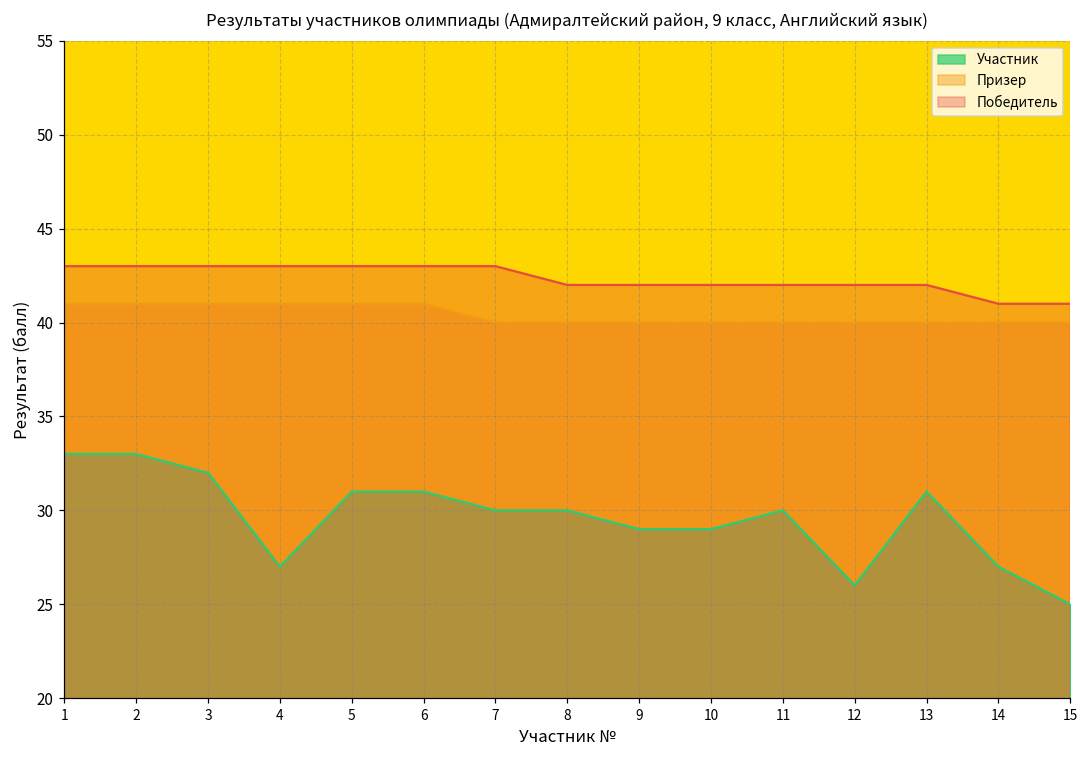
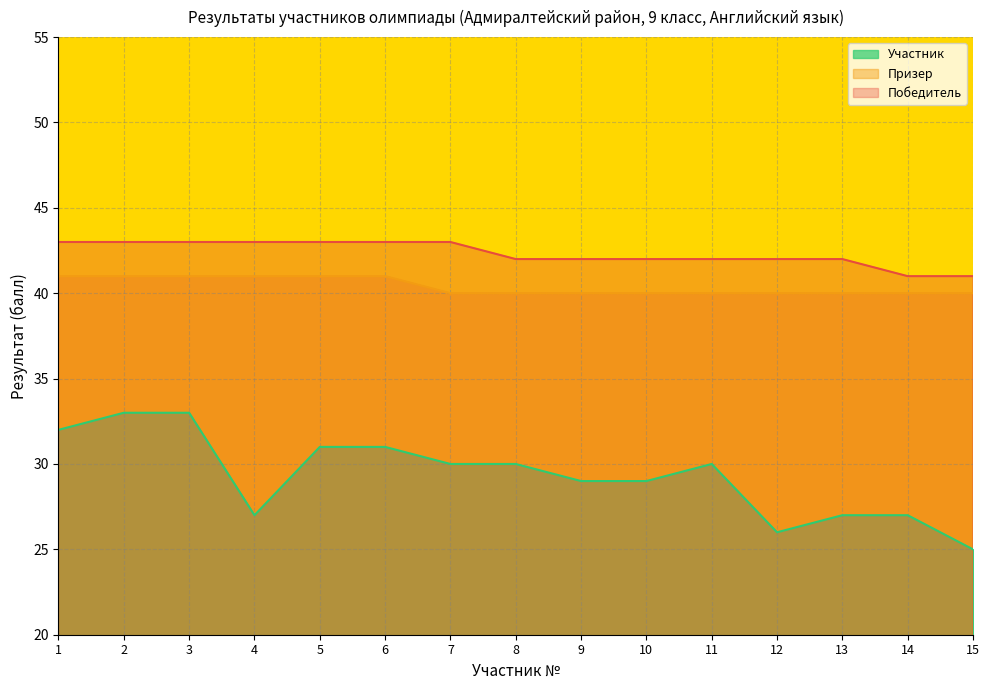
Участник, 1: 33 -> 32
Участник, 3: 32 -> 33
Участник, 13: 31 -> 27
